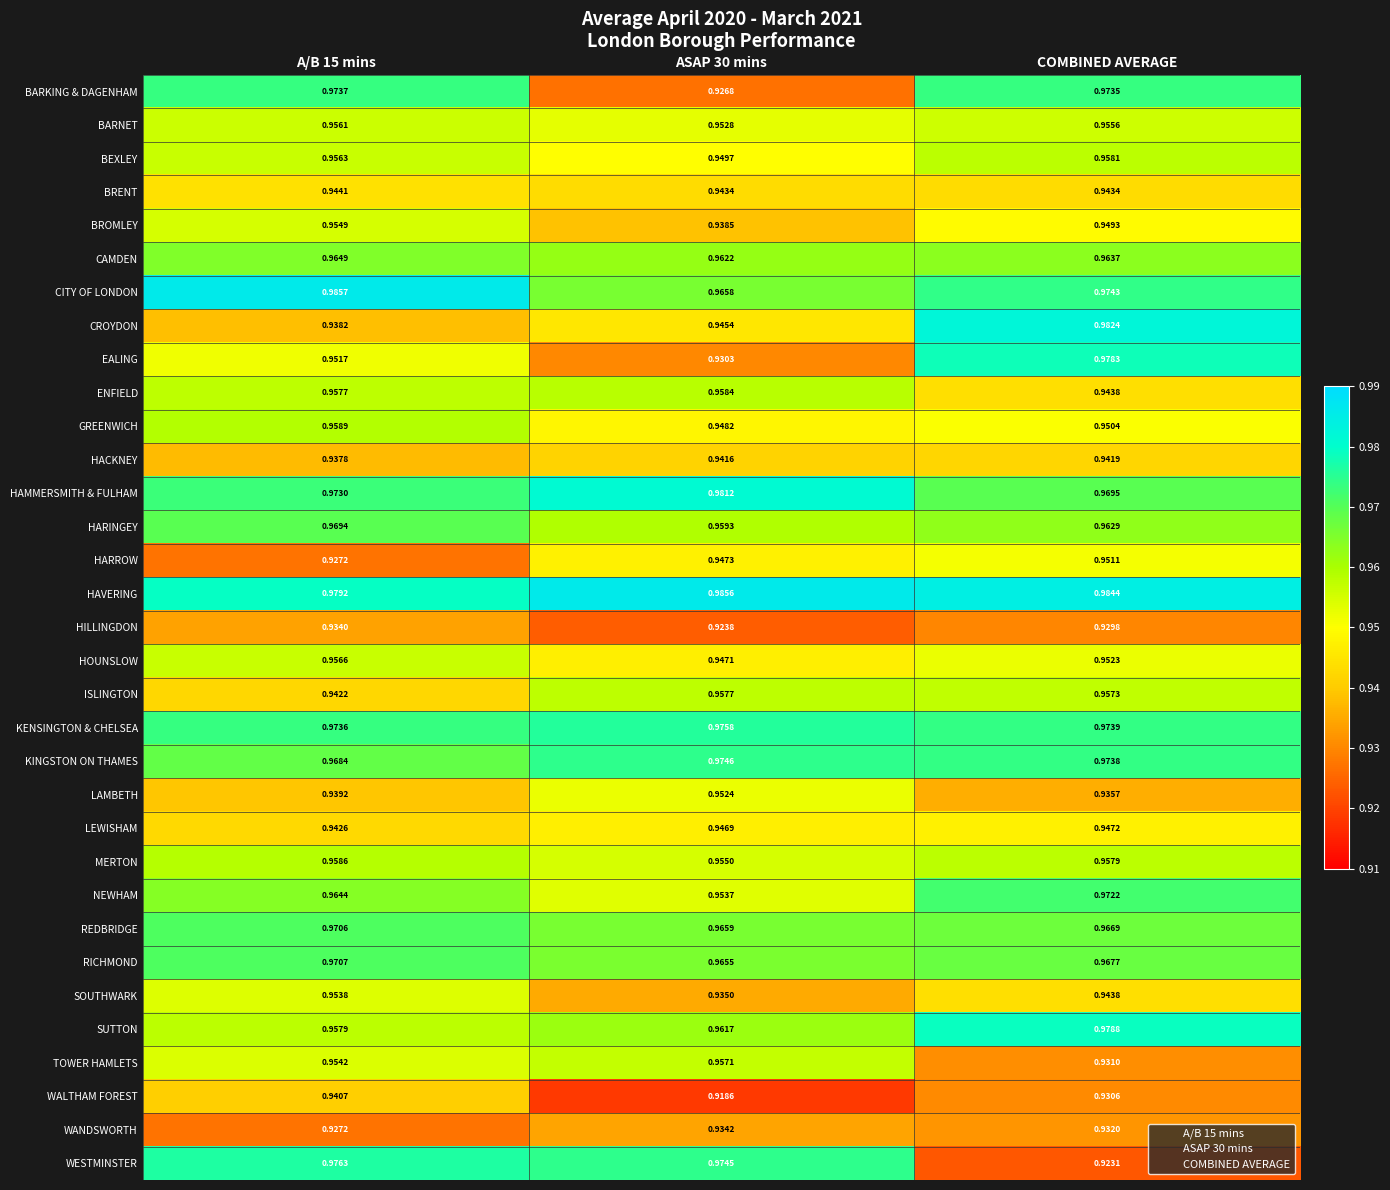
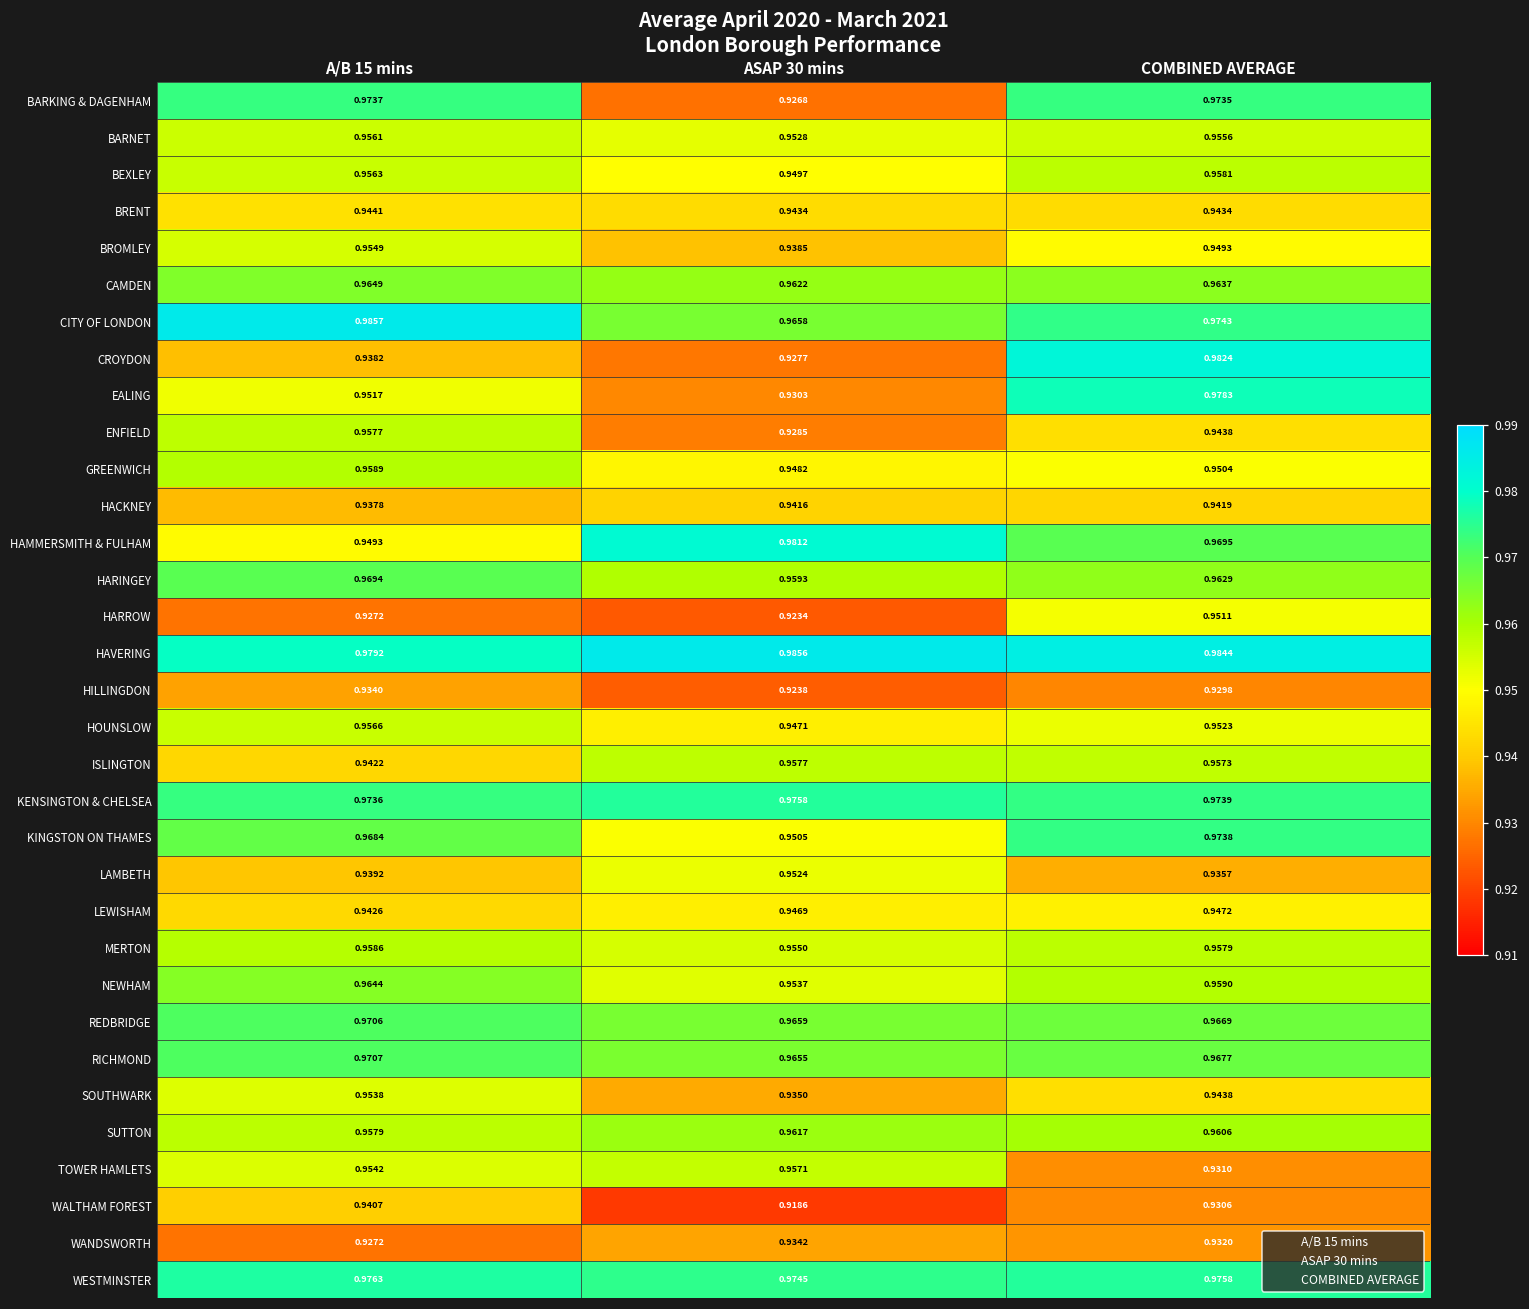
CROYDON, ASAP 30 mins: 0.9454 -> 0.9277
ENFIELD, ASAP 30 mins: 0.9584 -> 0.9285
HAMMERSMITH & FULHAM, A/B 15 mins: 0.9730 -> 0.9493
HARROW, ASAP 30 mins: 0.9473 -> 0.9234
KINGSTON ON THAMES, ASAP 30 mins: 0.9746 -> 0.9505
NEWHAM, COMBINED AVERAGE: 0.9722 -> 0.9590
SUTTON, COMBINED AVERAGE: 0.9788 -> 0.9606
WESTMINSTER, COMBINED AVERAGE: 0.9231 -> 0.9758
